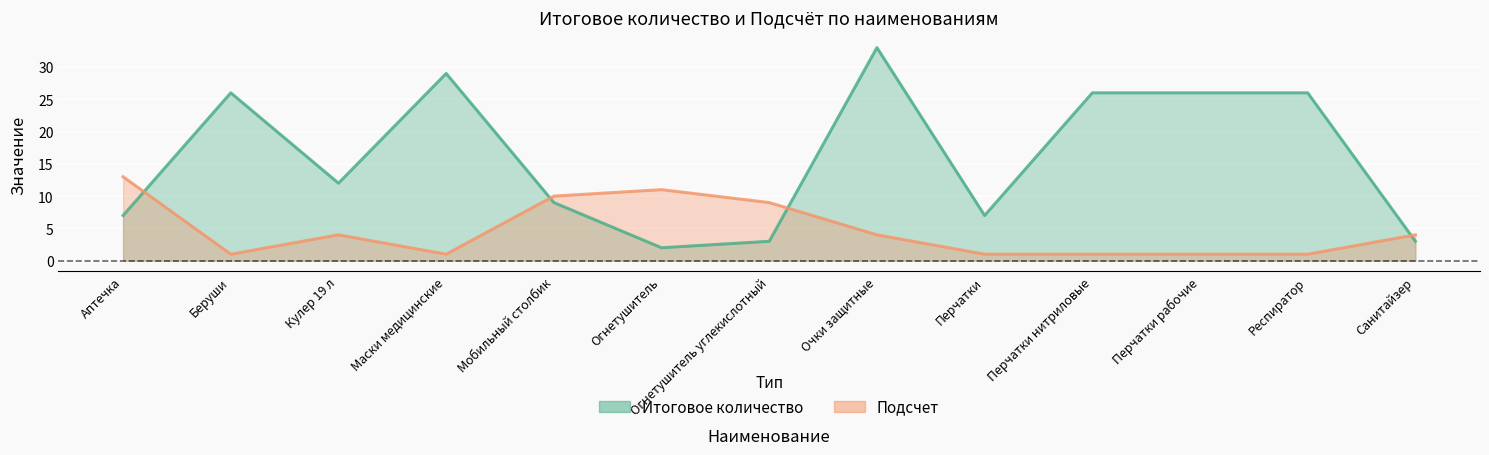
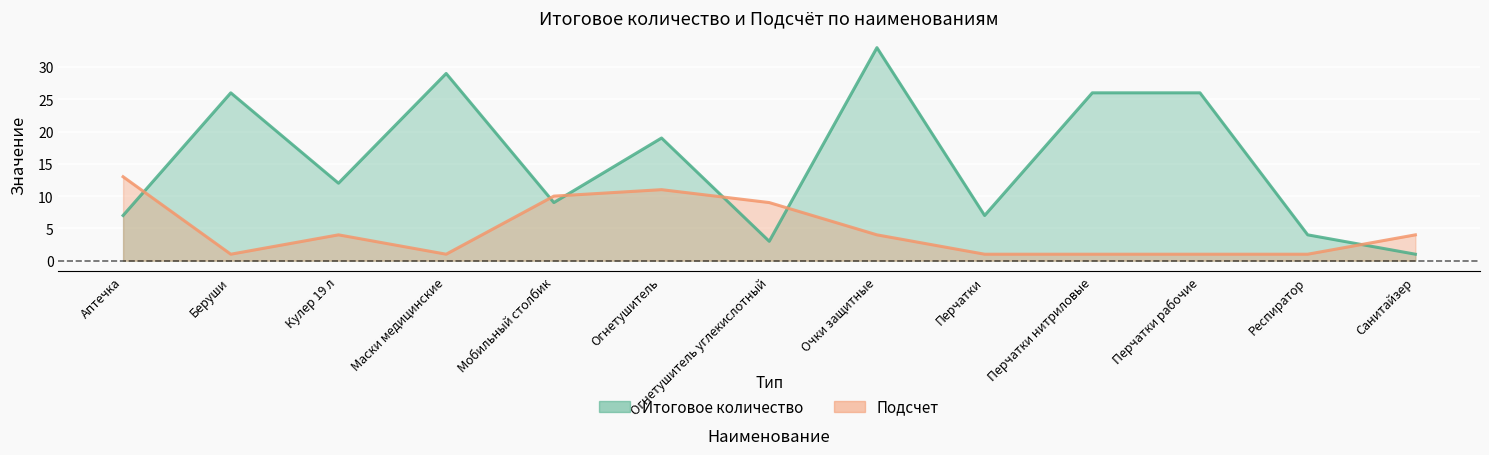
Итоговое количество, Огнетушитель: 2 -> 19
Итоговое количество, Респиратор: 26 -> 4
Итоговое количество, Санитайзер: 3 -> 1
